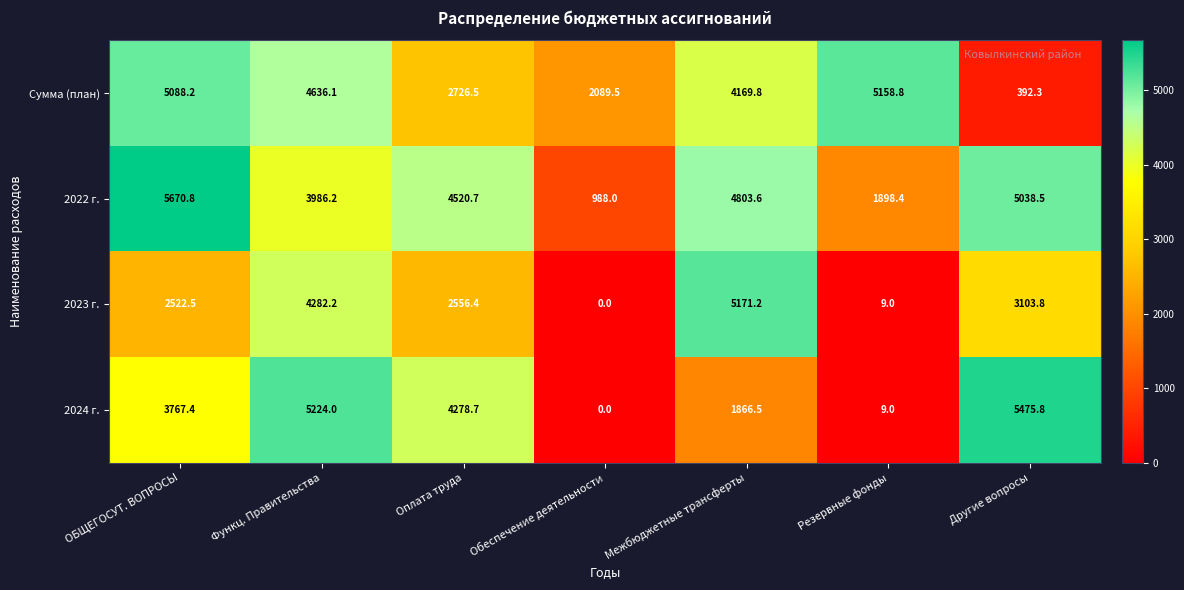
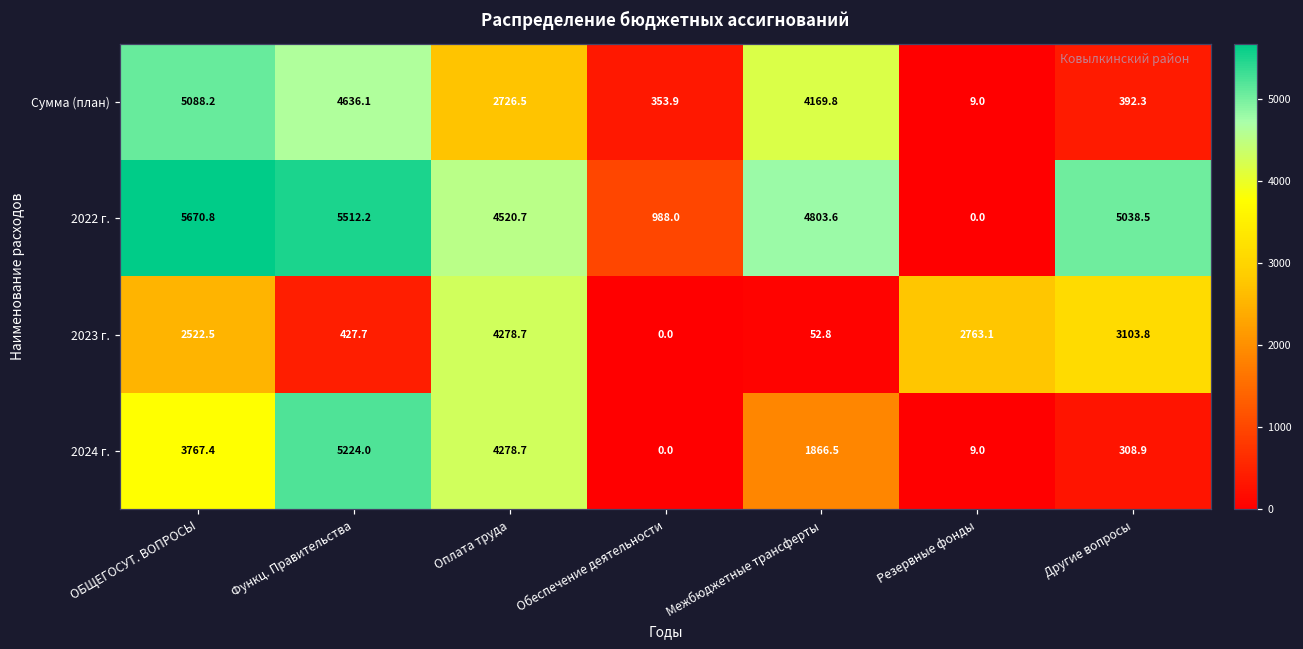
Сумма (план), Обеспечение деятельности: 2089.5 -> 353.9
Сумма (план), Резервные фонды: 5158.8 -> 9.0
2022 г., Функц. Правительства: 3986.2 -> 5512.2
2022 г., Резервные фонды: 1898.4 -> 0.0
2023 г., Функц. Правительства: 4282.2 -> 427.7
2023 г., Оплата труда: 2556.4 -> 4278.7
2023 г., Межбюджетные трансферты: 5171.2 -> 52.8
2023 г., Резервные фонды: 9.0 -> 2763.1
2024 г., Другие вопросы: 5475.8 -> 308.9
